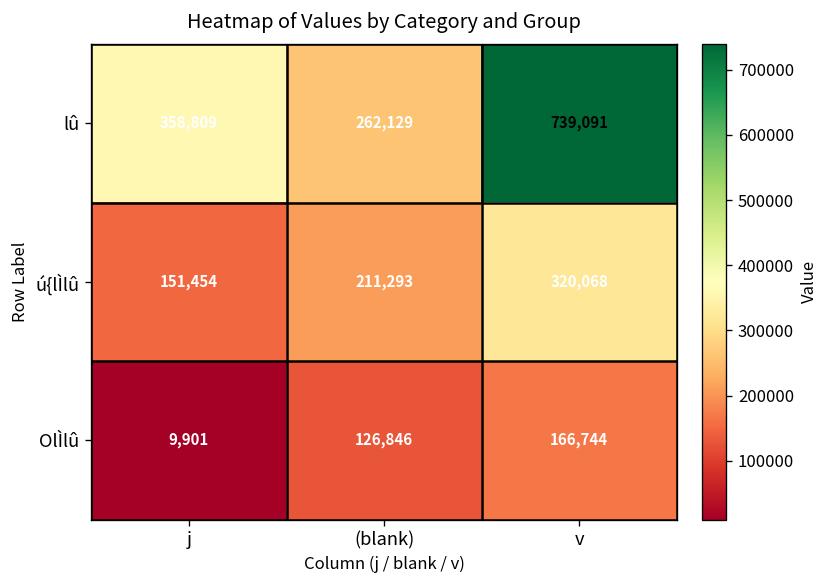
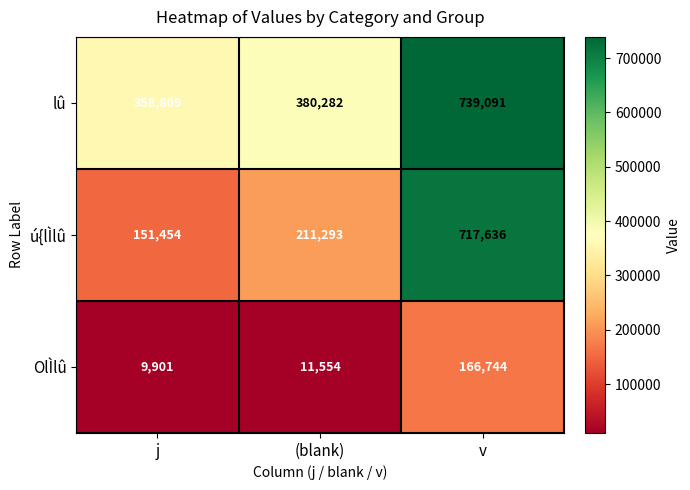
lû, (blank): 262,129 -> 380,282
ú{lÌlû, v: 320,068 -> 717,636
OlÌlû, (blank): 126,846 -> 11,554
